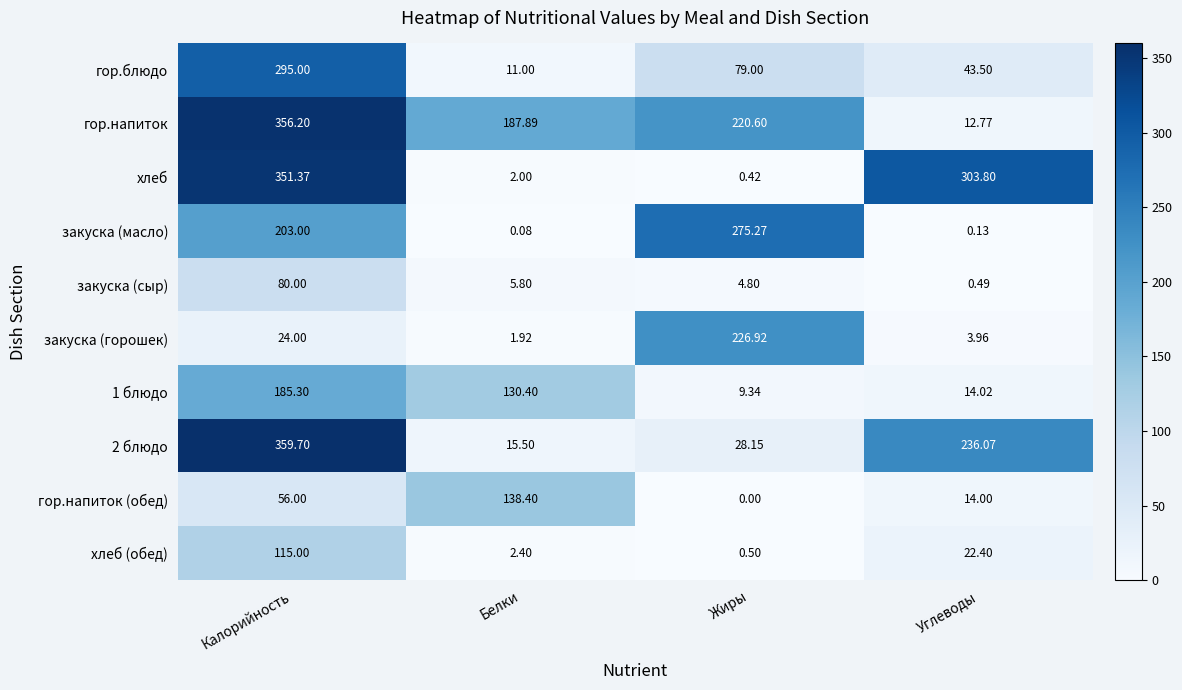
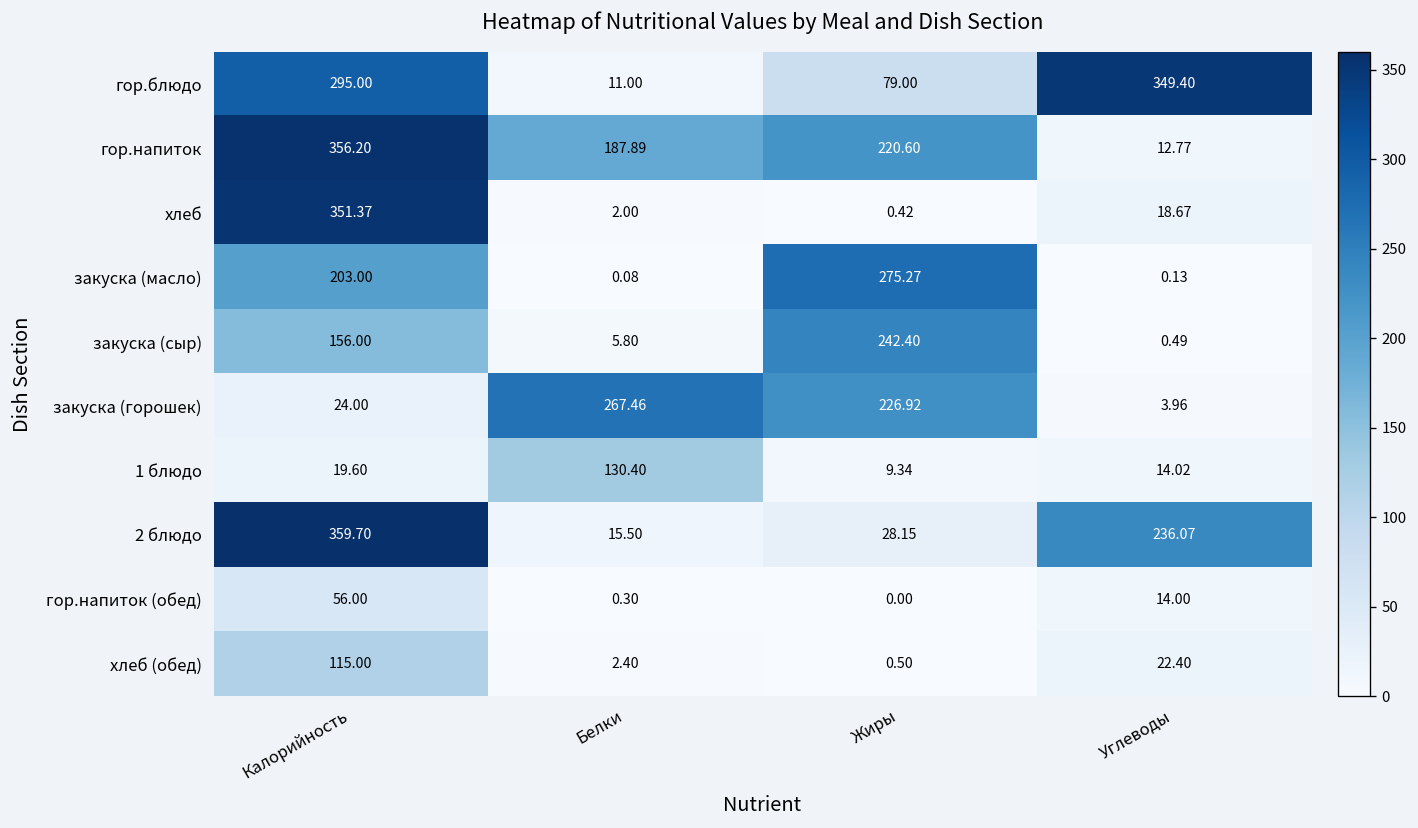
гор.блюдо, Углеводы: 43.50 -> 349.40
хлеб, Углеводы: 303.80 -> 18.67
закуска (сыр), Калорийность: 80.00 -> 156.00
закуска (сыр), Жиры: 4.80 -> 242.40
закуска (горошек), Белки: 1.92 -> 267.46
1 блюдо, Калорийность: 185.30 -> 19.60
гор.напиток (обед), Белки: 138.40 -> 0.30
